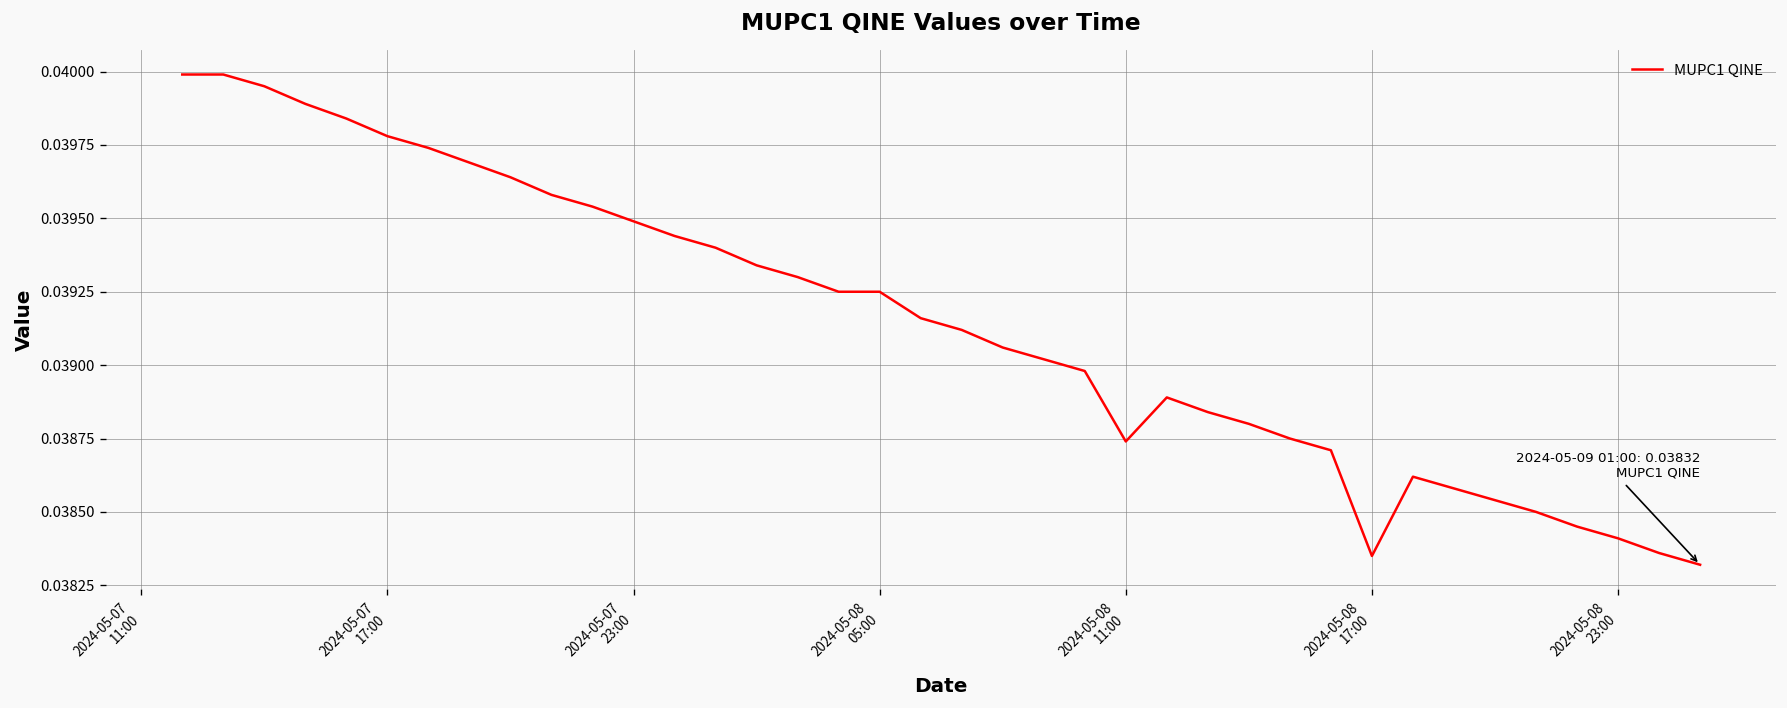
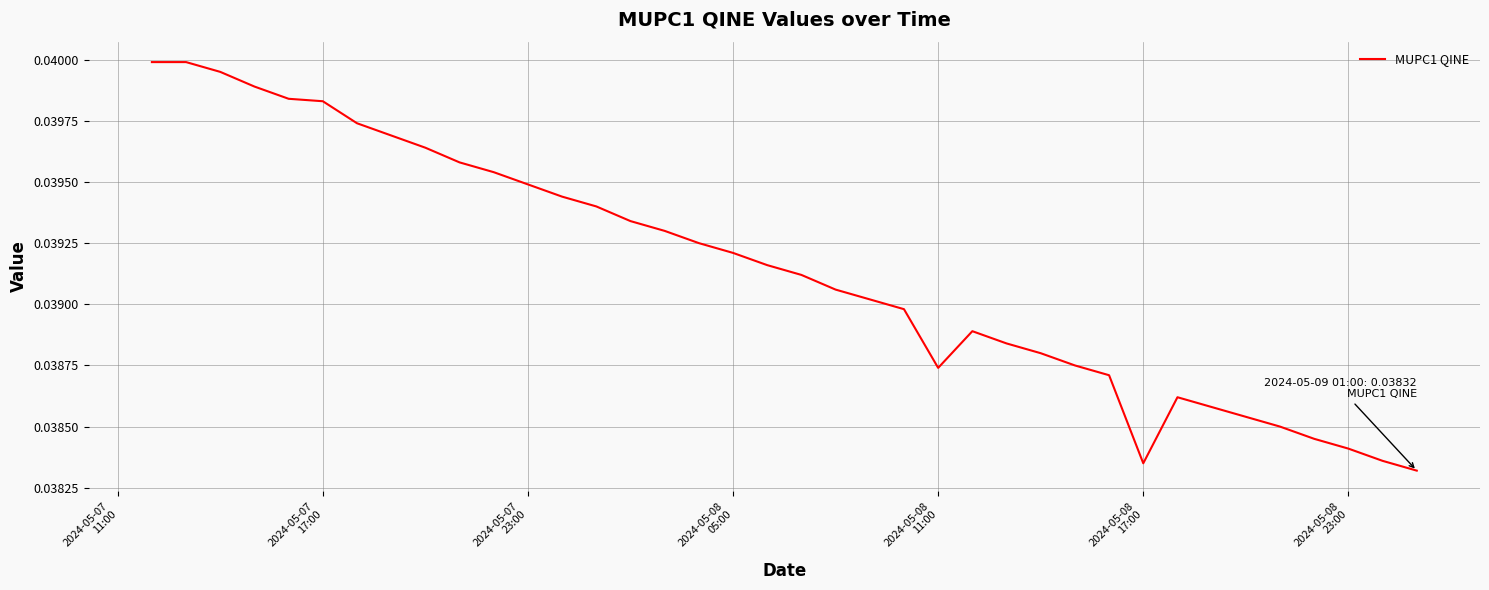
2024-05-07 17:00: 0.03978 -> 0.03983
2024-05-08 05:00: 0.03925 -> 0.03921
